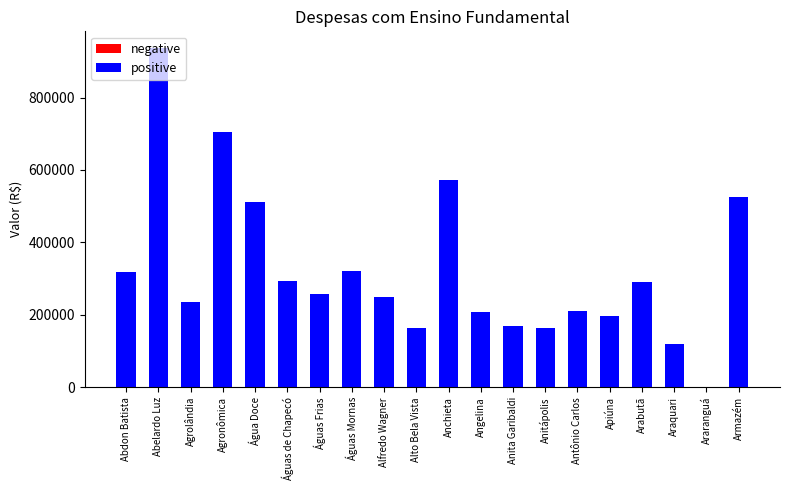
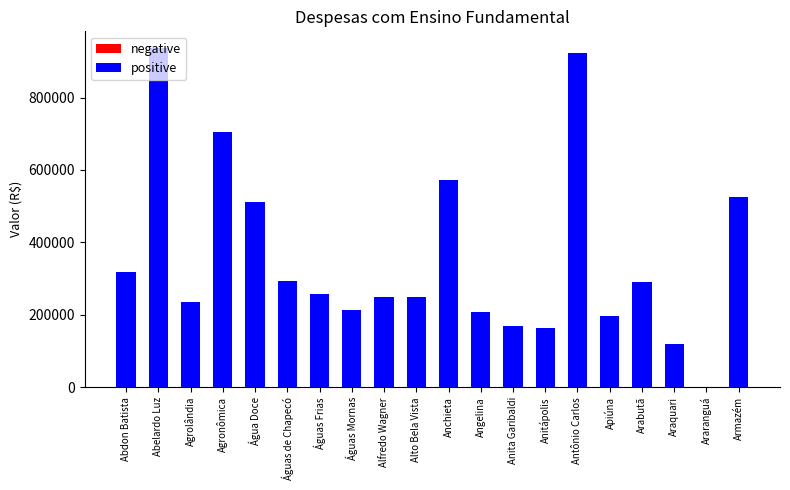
positive, Águas Mornas: 320000 -> 210000
positive, Alto Bela Vista: 160000 -> 250000
positive, Antônio Carlos: 210000 -> 920000
